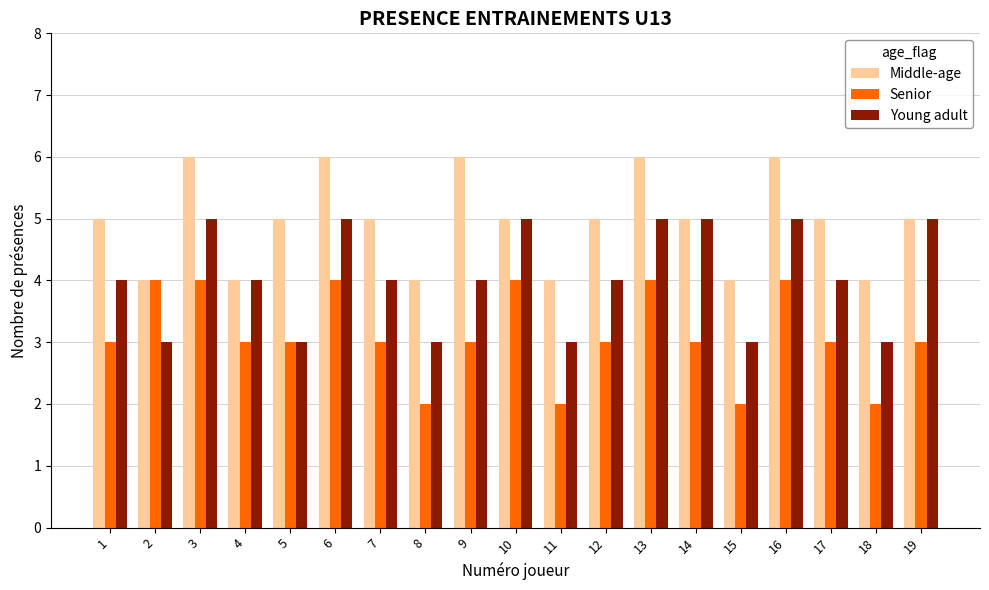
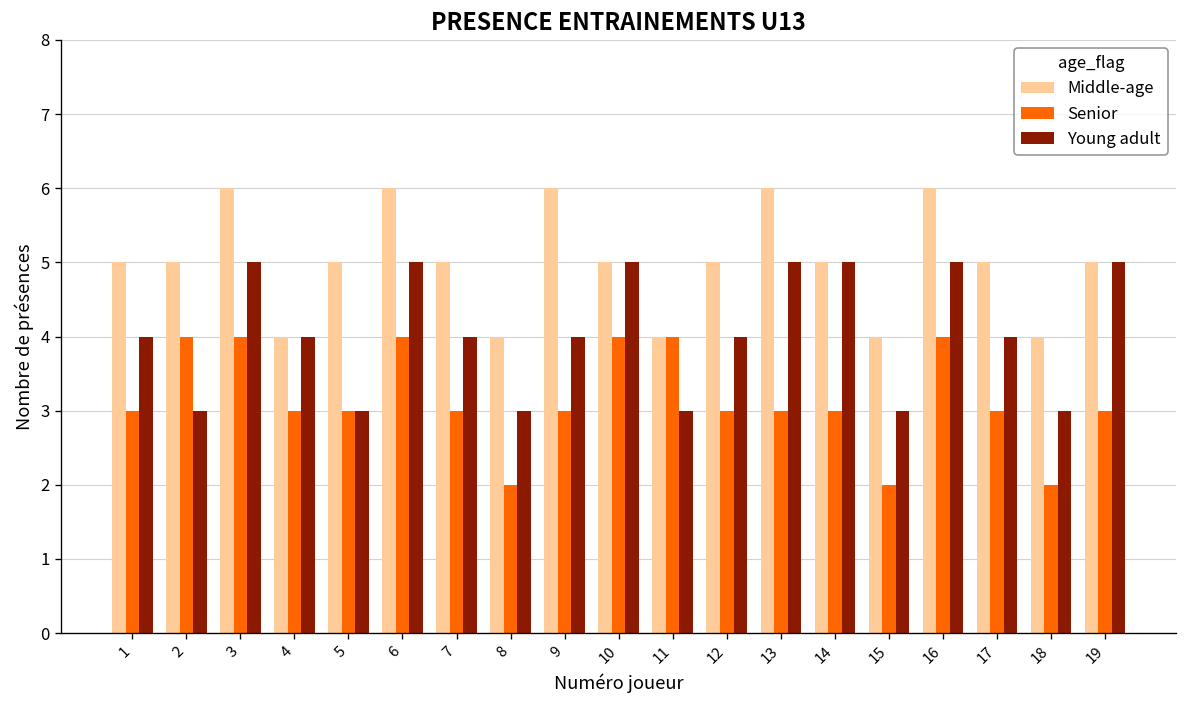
Middle-age, 2: 4 -> 5
Senior, 11: 2 -> 4
Senior, 13: 4 -> 3
